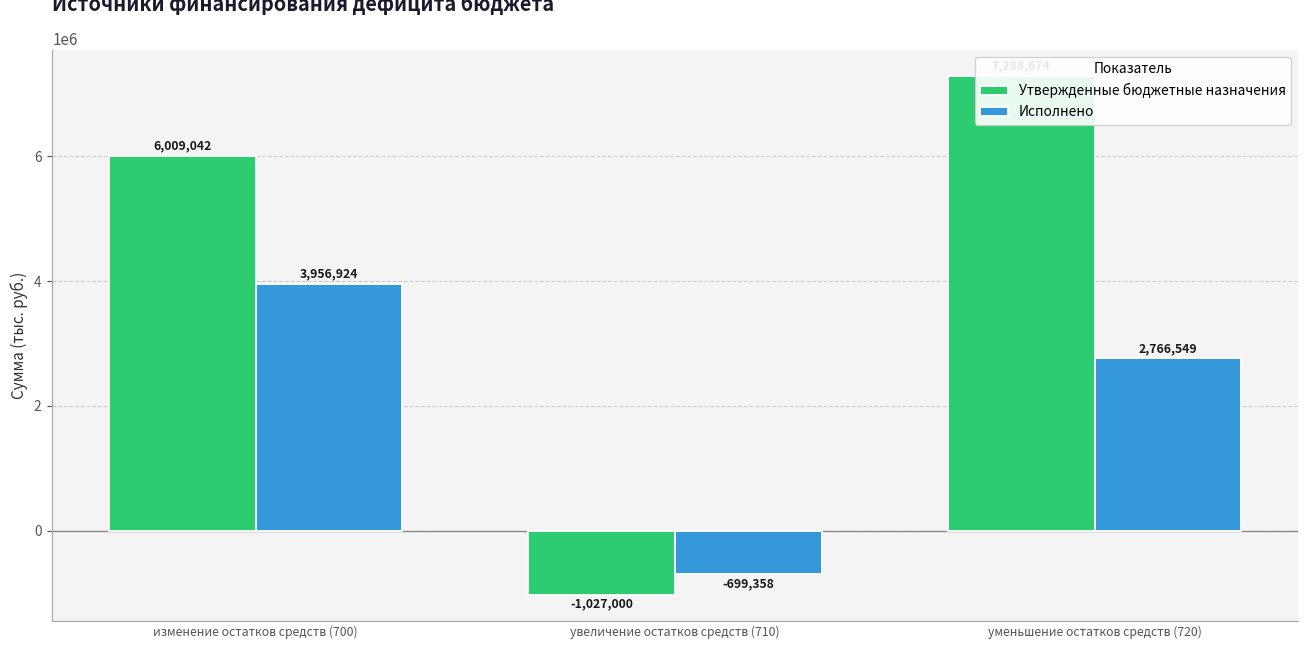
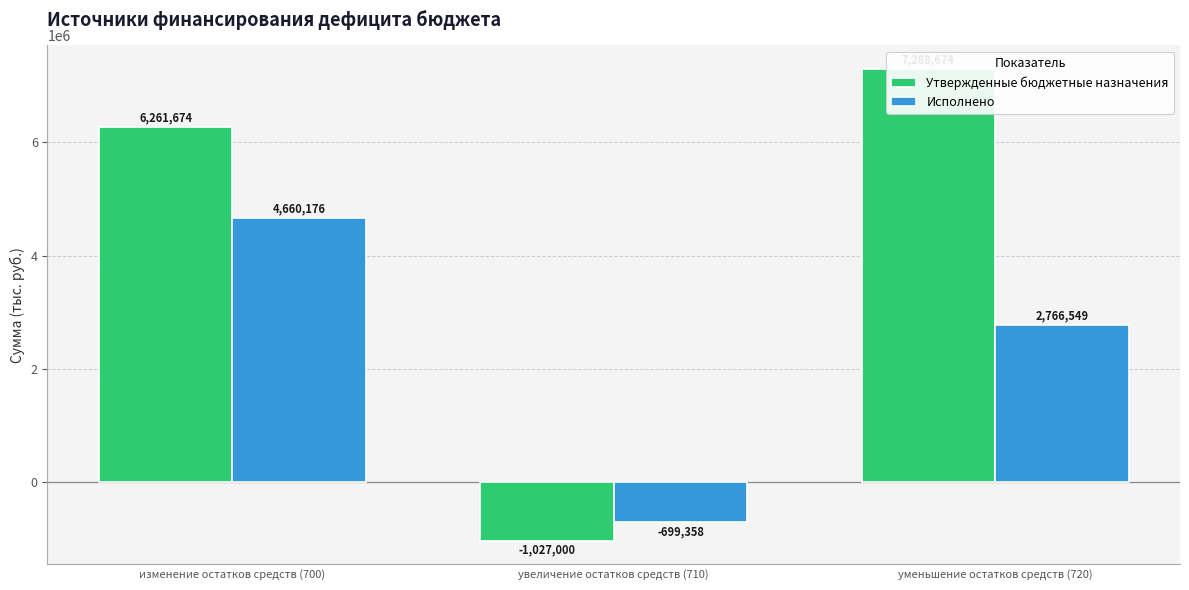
Утвержденные бюджетные назначения, изменение остатков средств (700): 6,009,042 -> 6,261,674
Исполнено, изменение остатков средств (700): 3,956,924 -> 4,660,176
